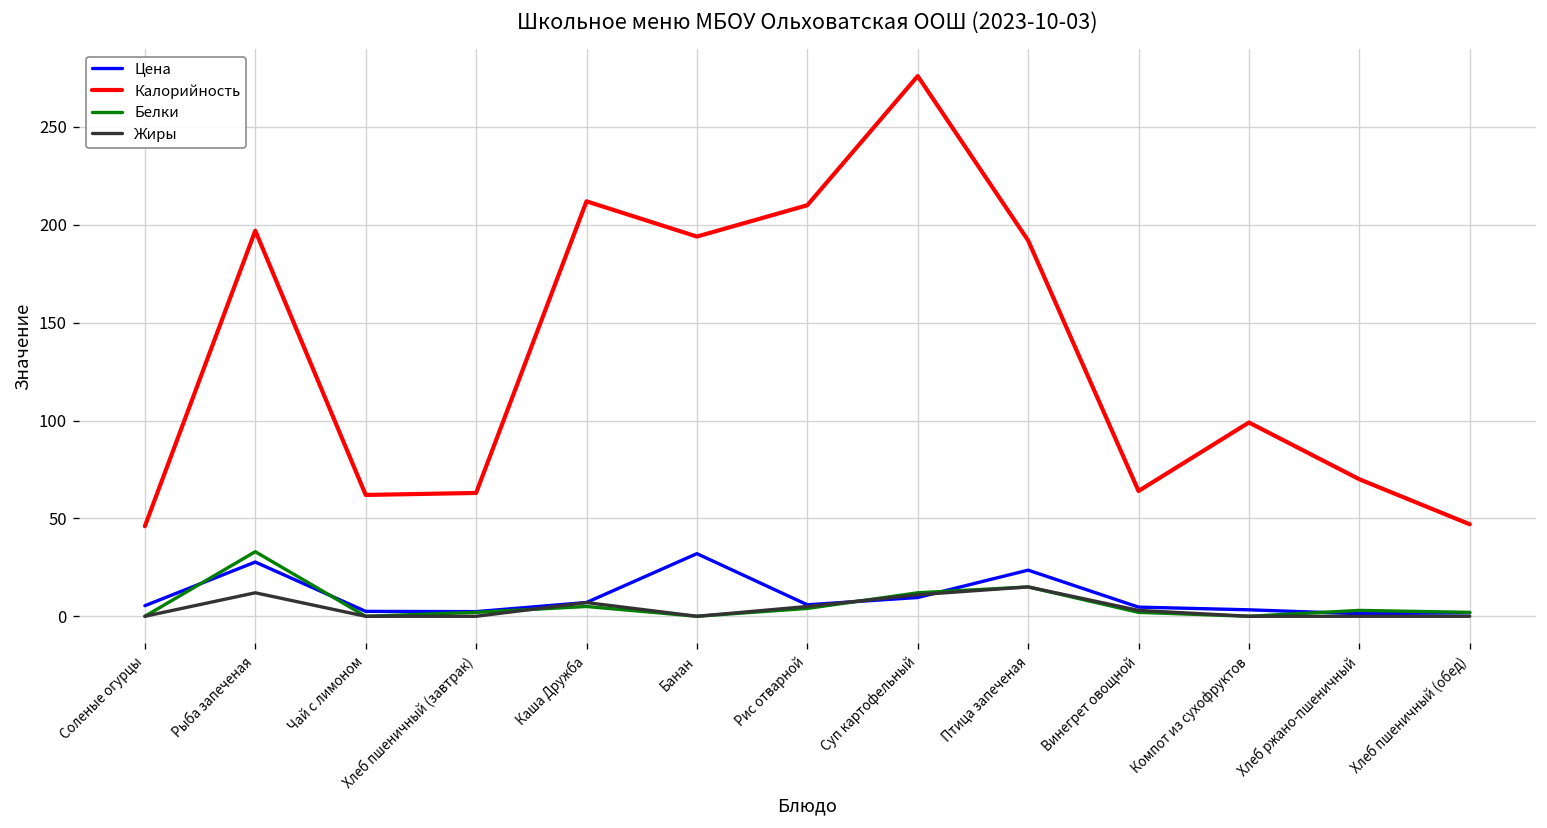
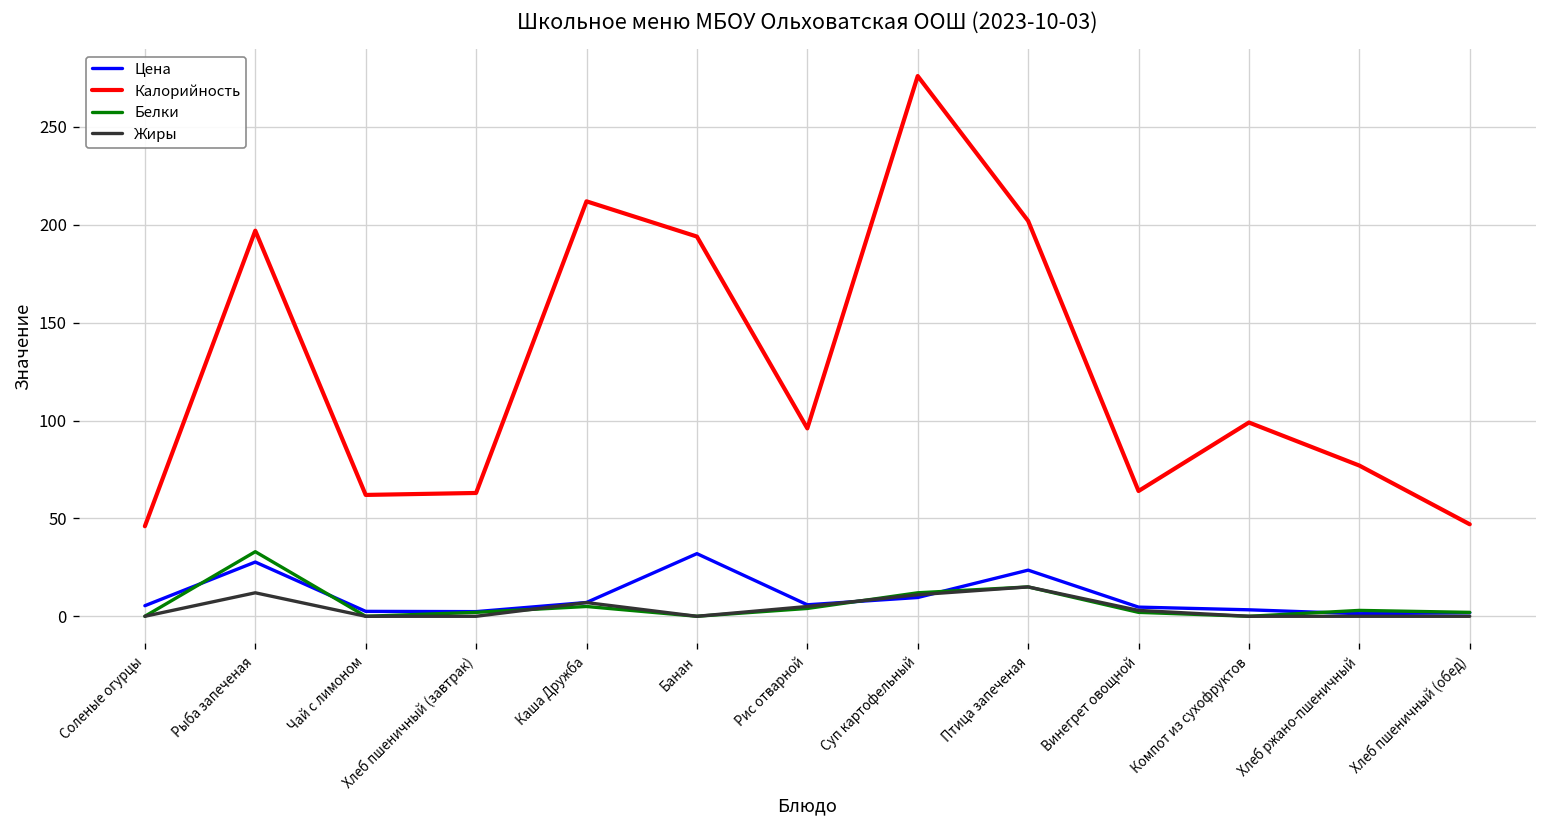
Калорийность, Рис отварной: 210 -> 96
Калорийность, Птица запеченая: 192 -> 202
Калорийность, Хлеб ржано-пшеничный: 70 -> 77
